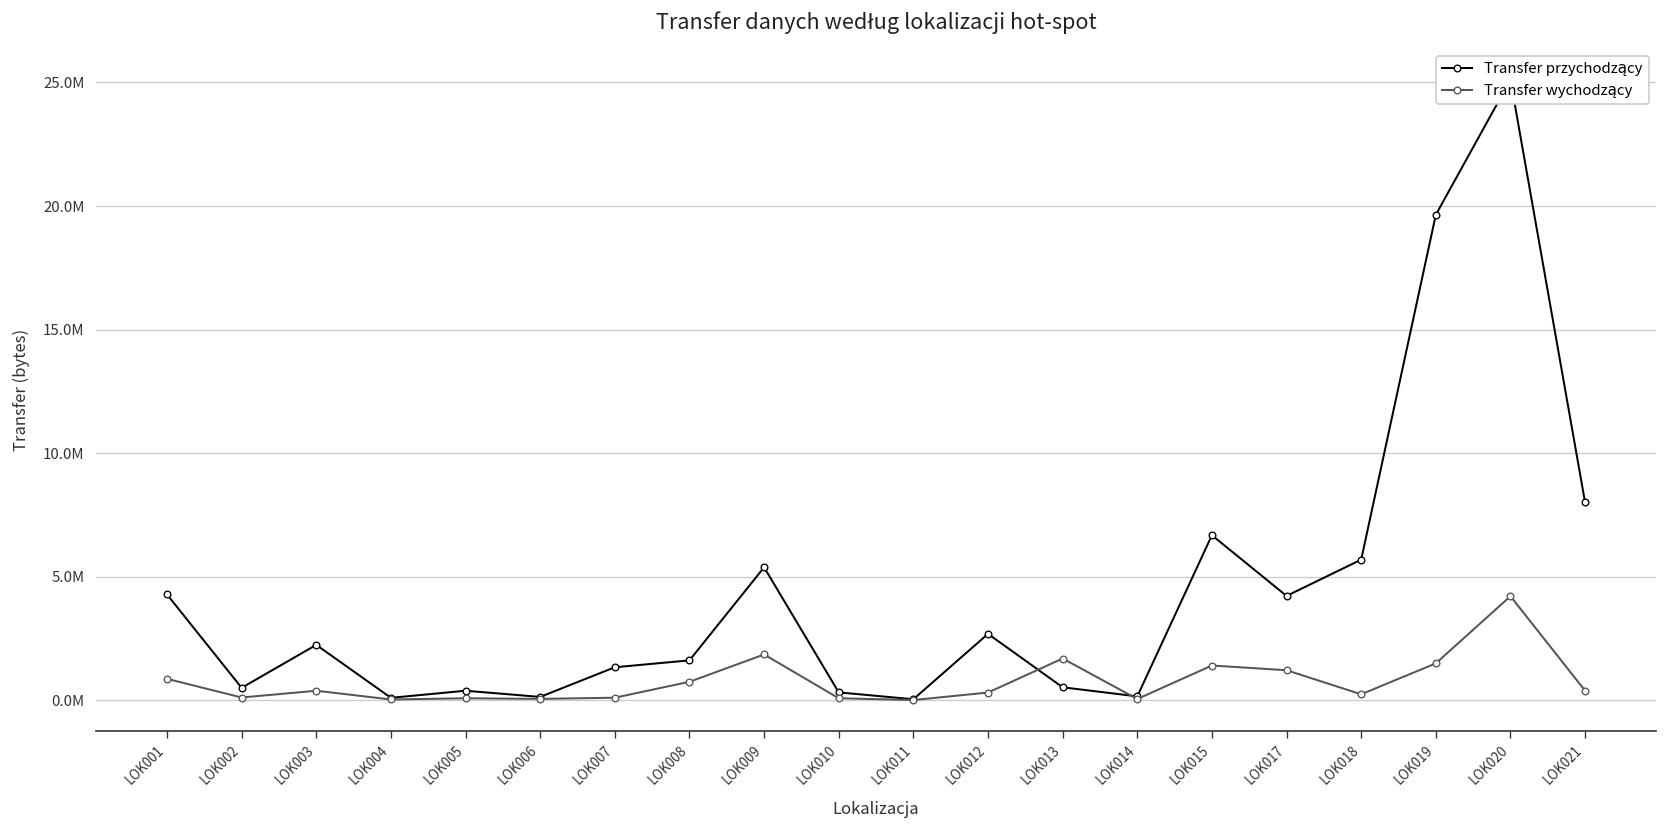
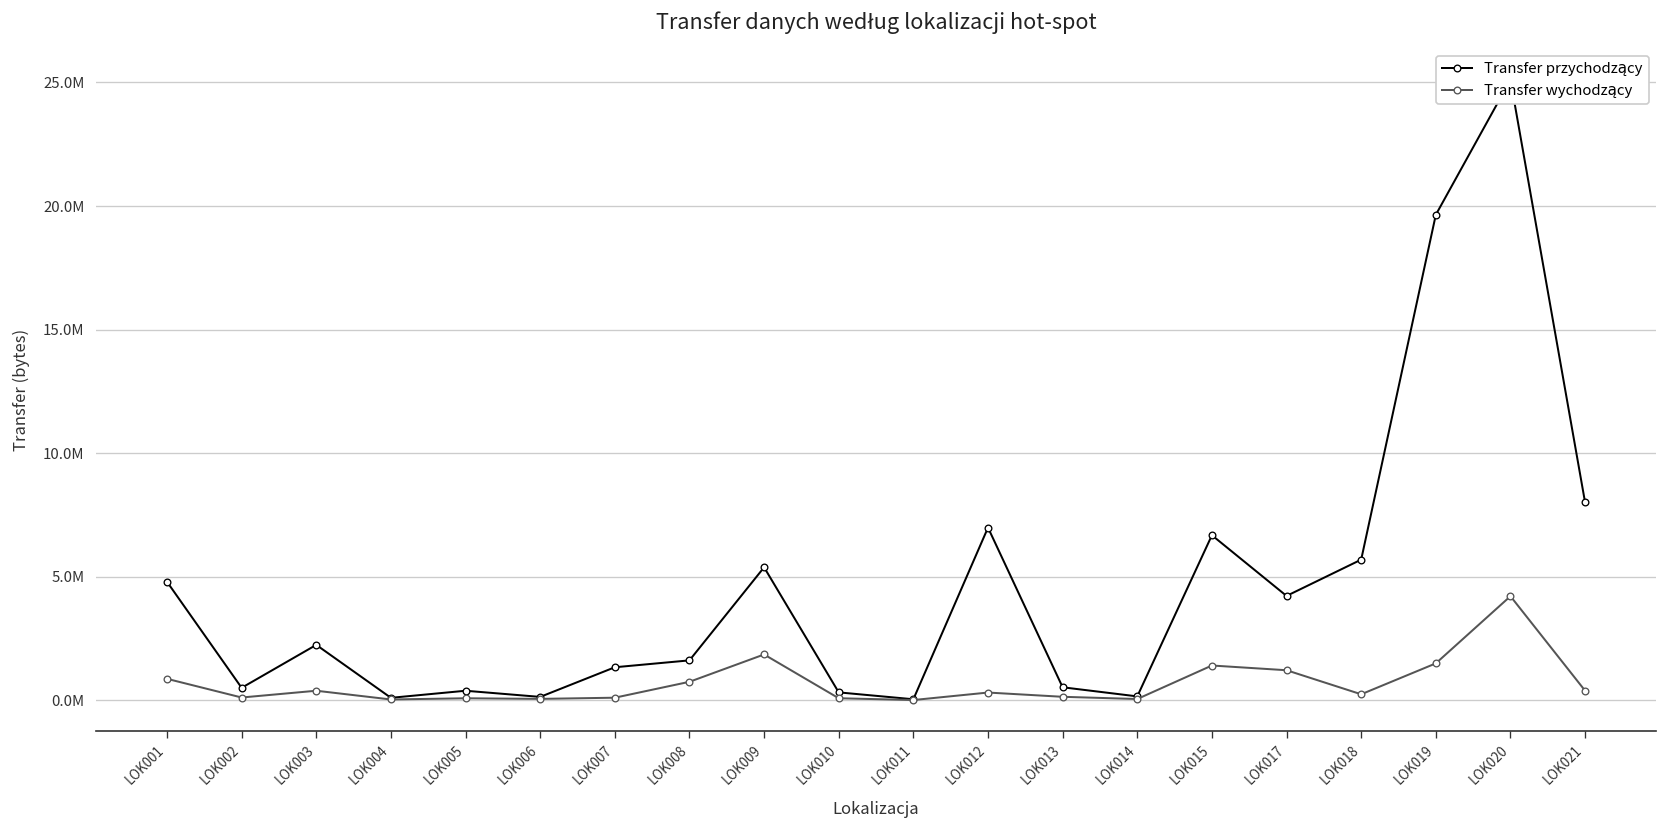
Transfer przychodzący, LOK001: 4300000 -> 4800000
Transfer przychodzący, LOK012: 2700000 -> 7000000
Transfer wychodzący, LOK013: 1700000 -> 100000
